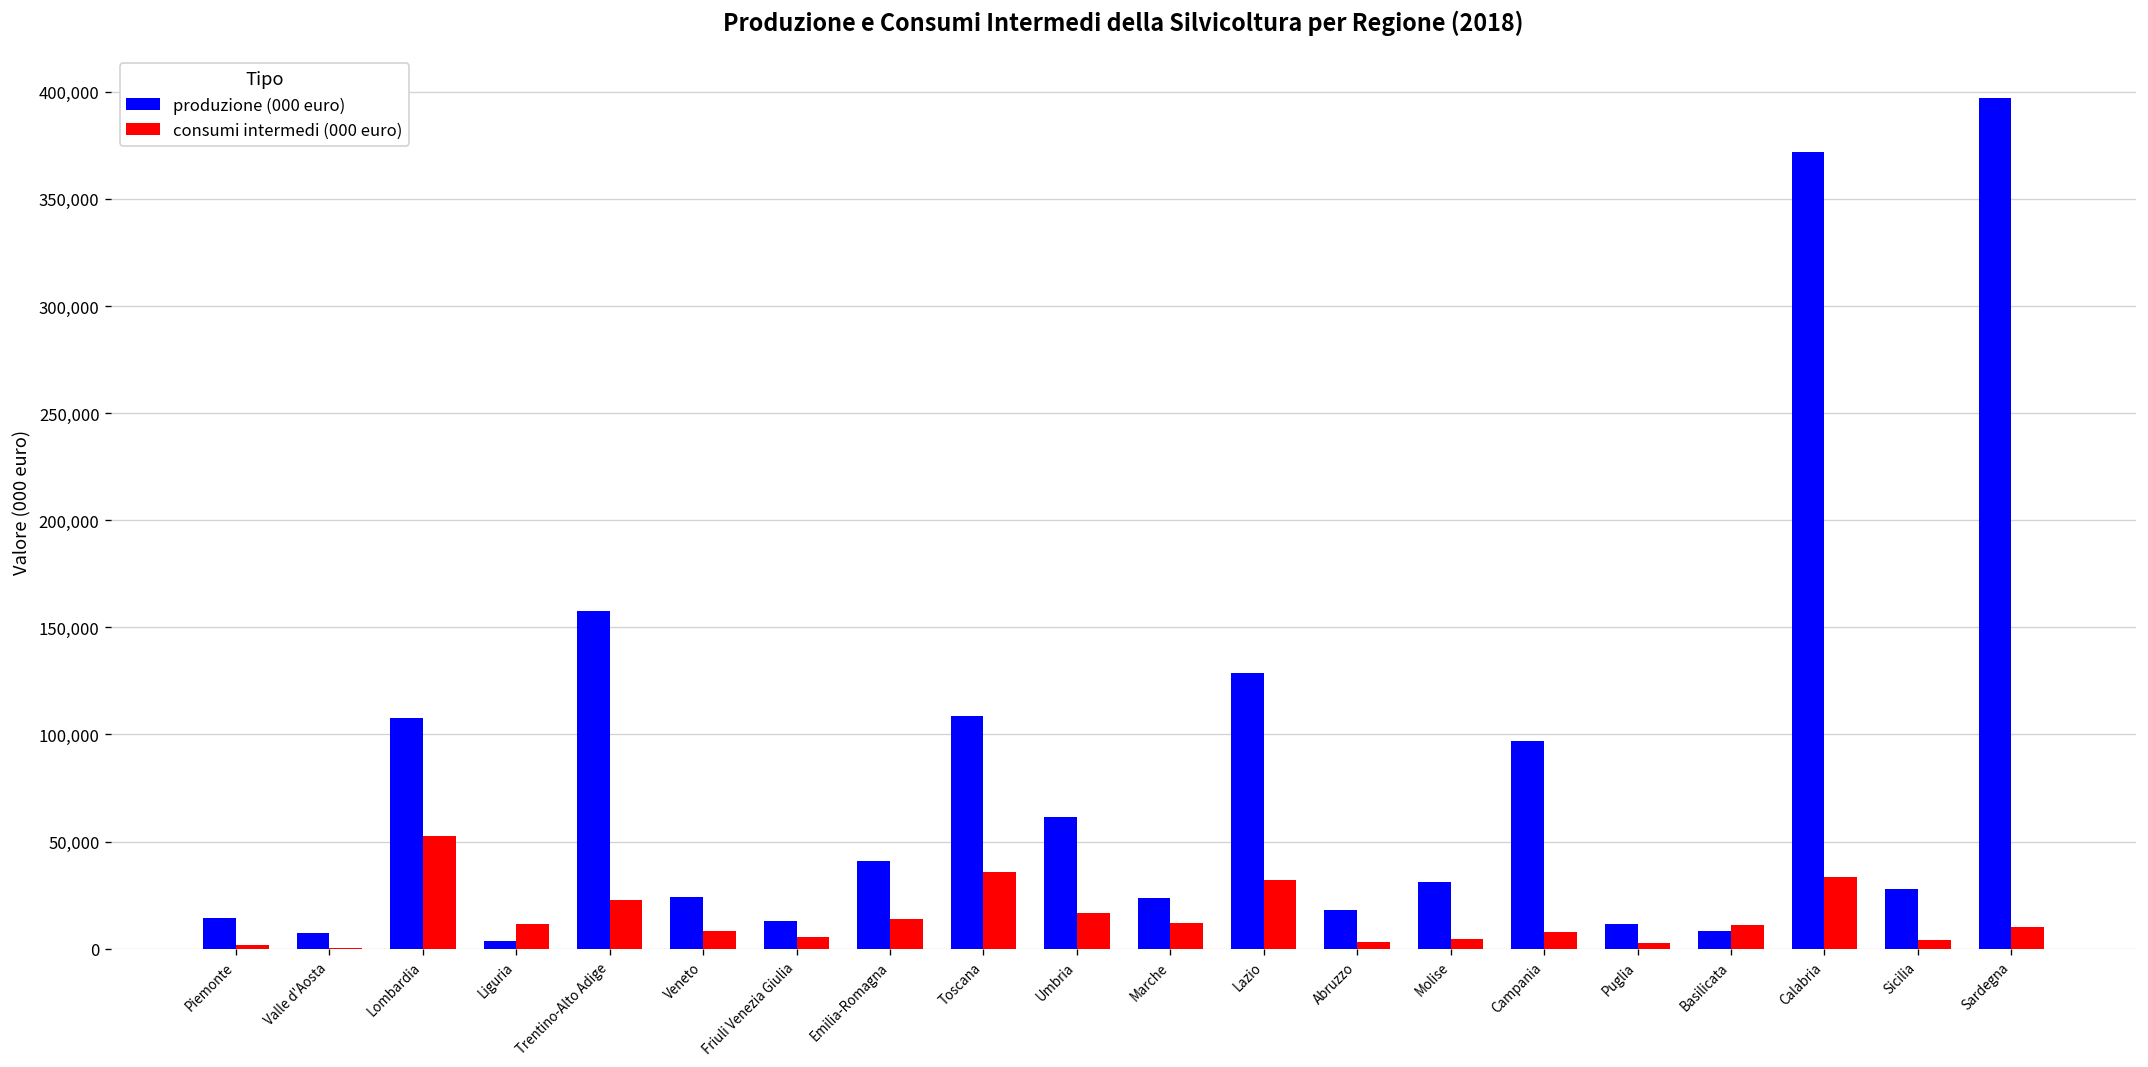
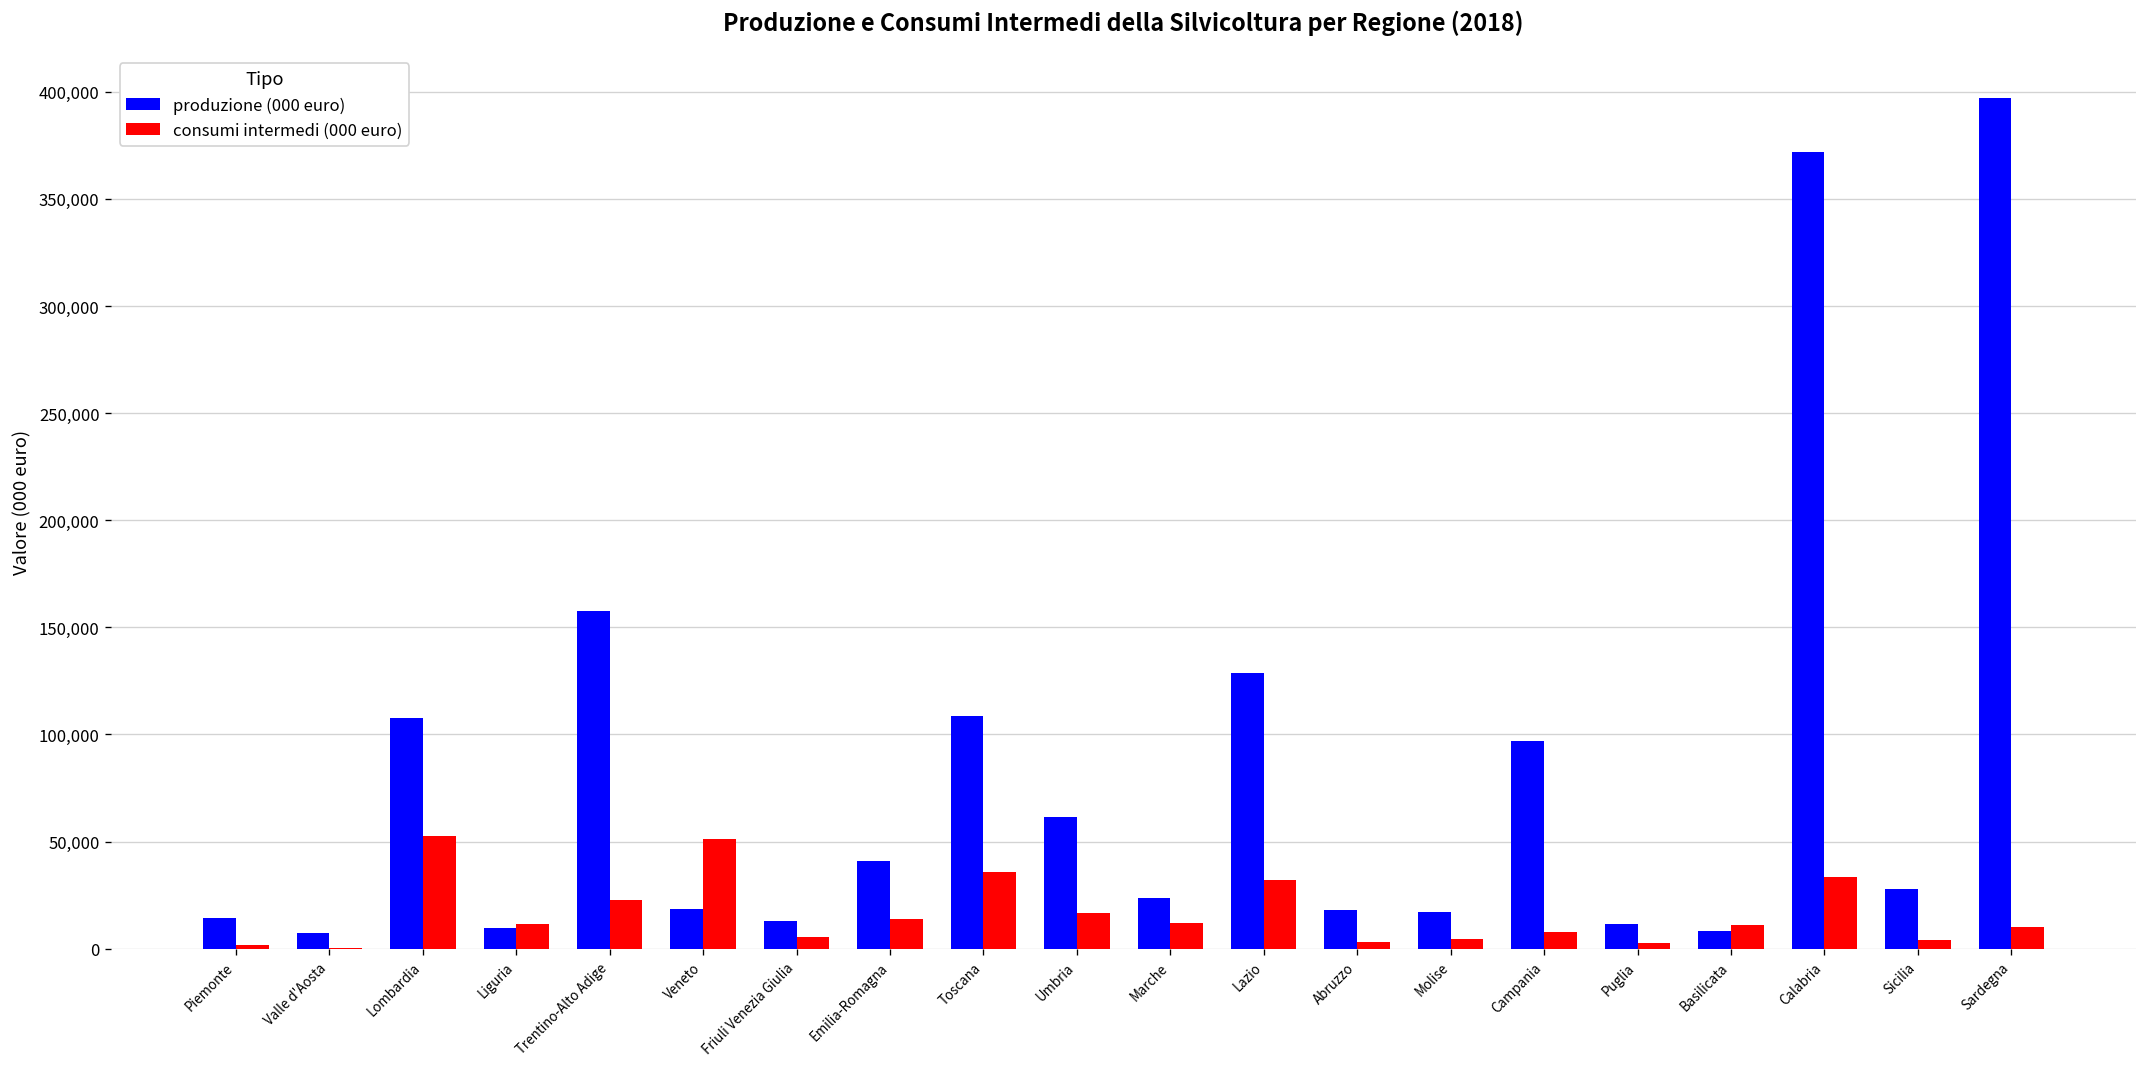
produzione (000 euro), Liguria: 3,000 -> 10,000
produzione (000 euro), Veneto: 24,000 -> 19,000
consumi intermedi (000 euro), Veneto: 8,000 -> 51,000
produzione (000 euro), Molise: 31,000 -> 17,000
